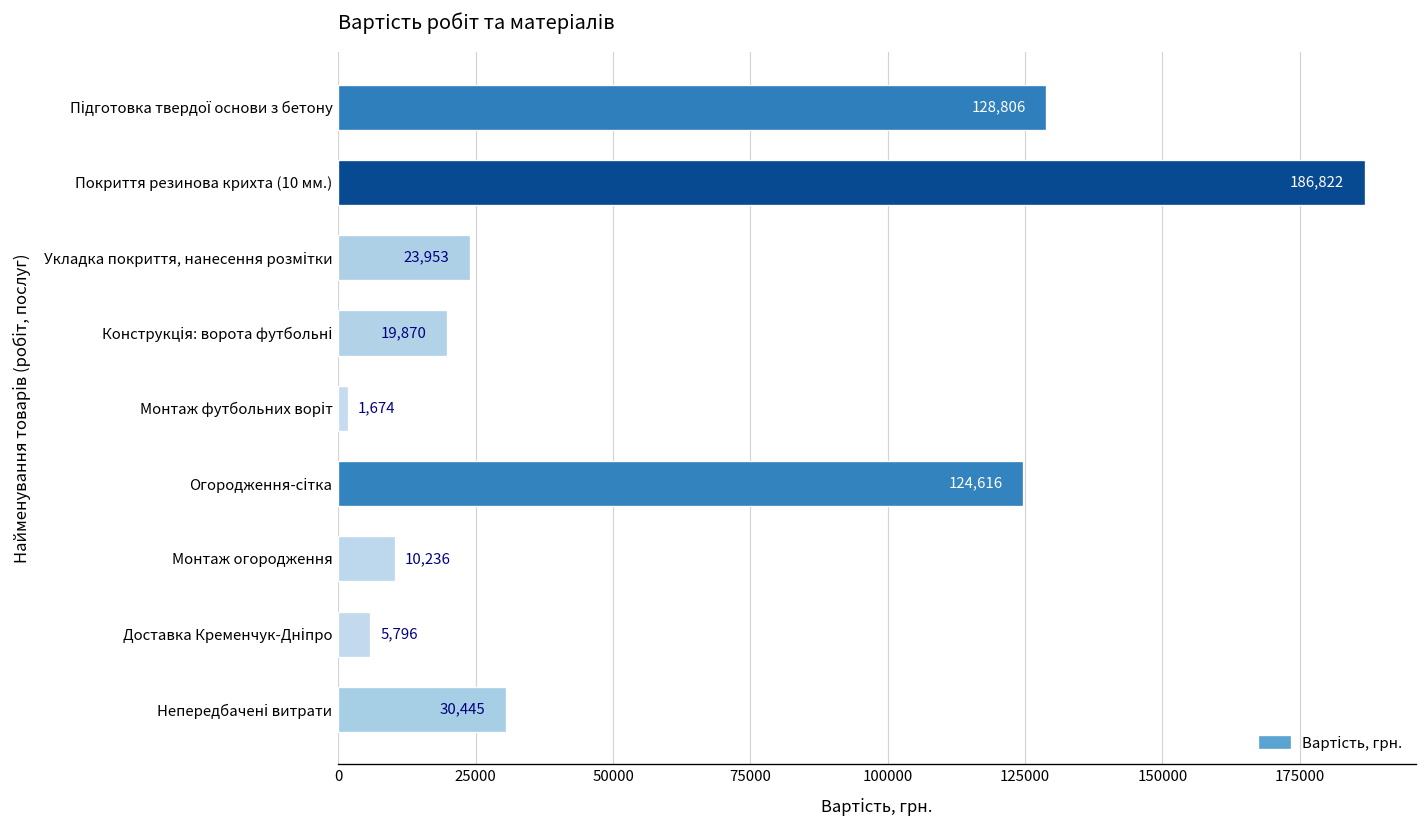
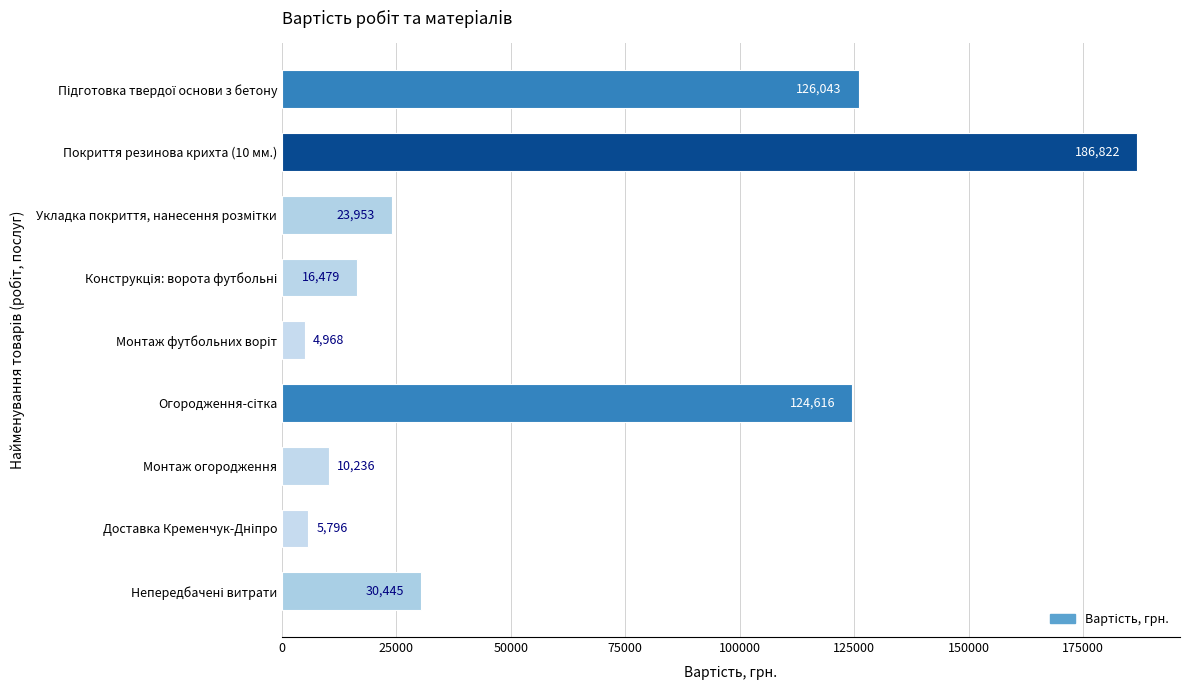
Підготовка твердої основи з бетону: 128,806 -> 126,043
Конструкція: ворота футбольні: 19,870 -> 16,479
Монтаж футбольних воріт: 1,674 -> 4,968
